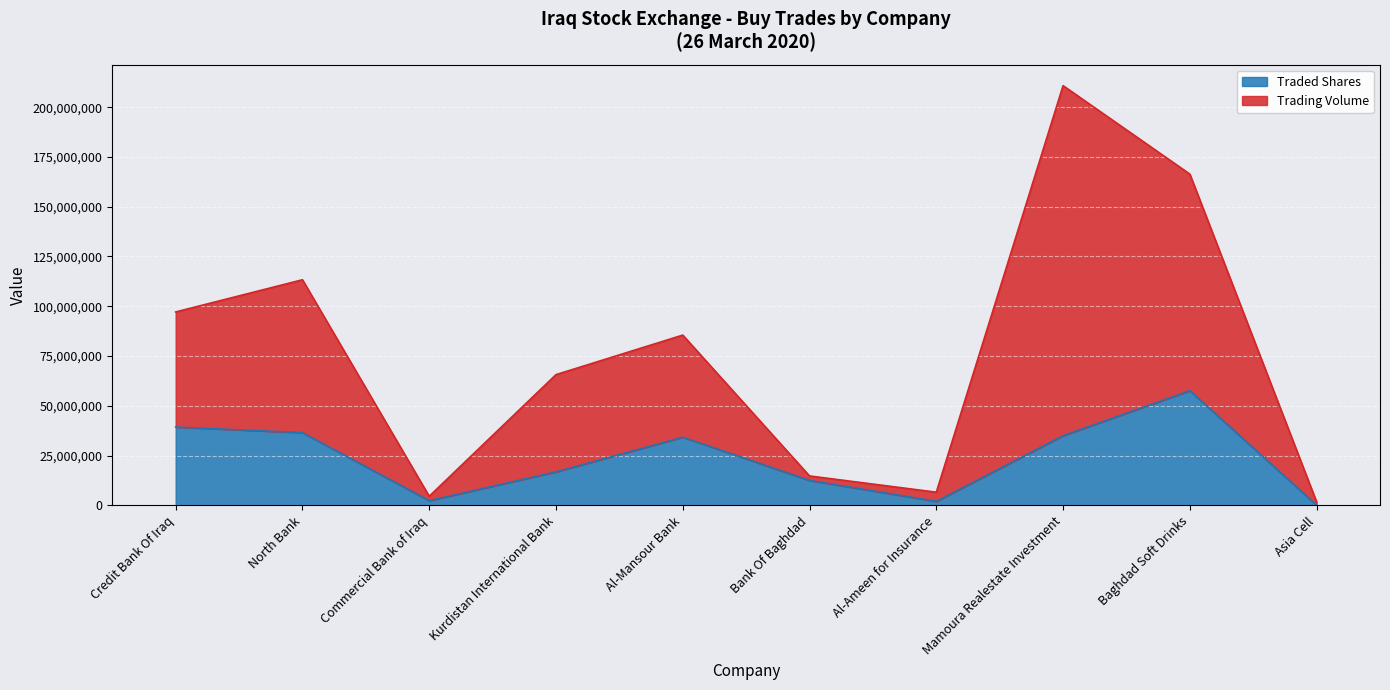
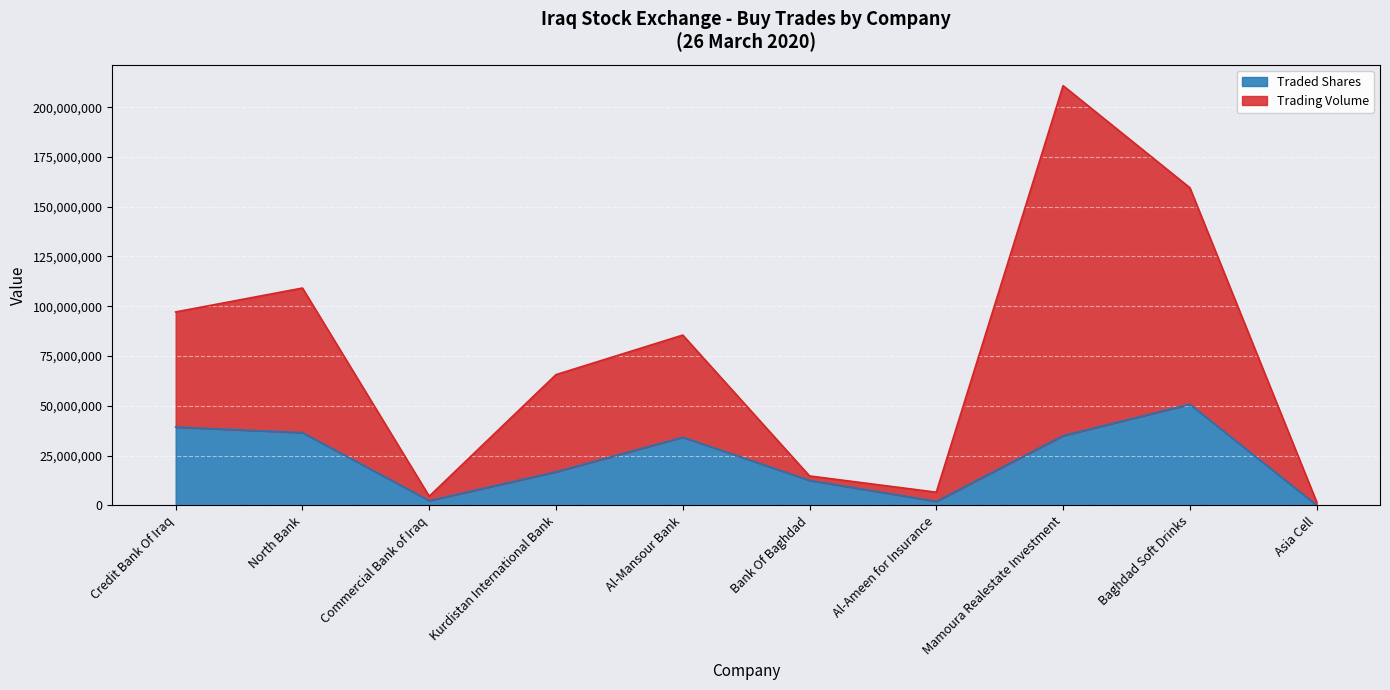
Trading Volume, North Bank: 77,000,000 -> 73,000,000
Traded Shares, Baghdad Soft Drinks: 58,000,000 -> 51,000,000
